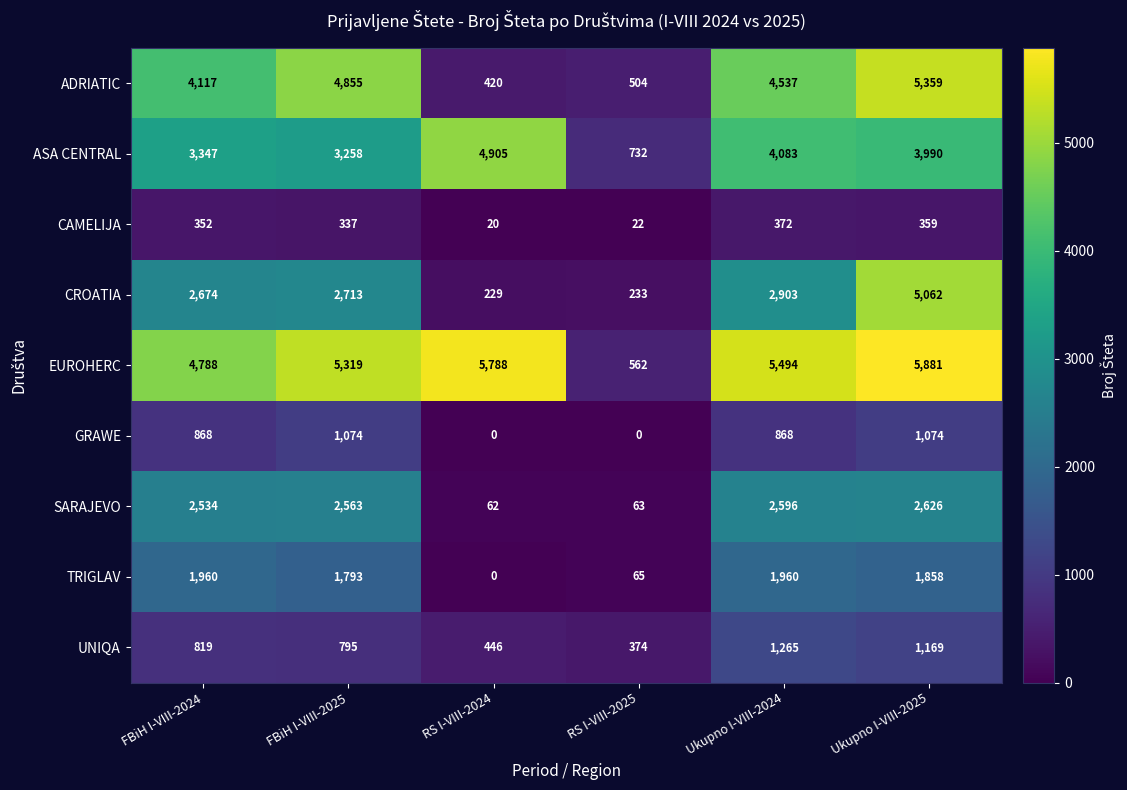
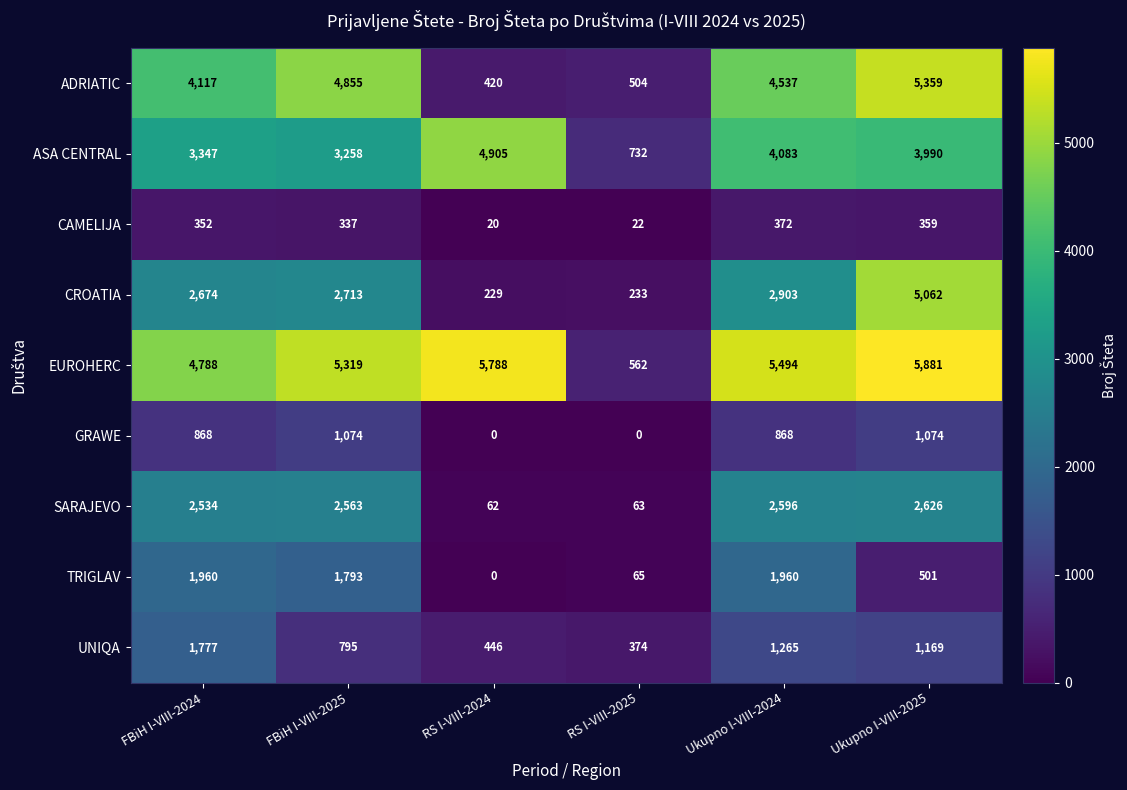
TRIGLAV, Ukupno I-VIII-2025: 1,858 -> 501
UNIQA, FBiH I-VIII-2024: 819 -> 1,777
